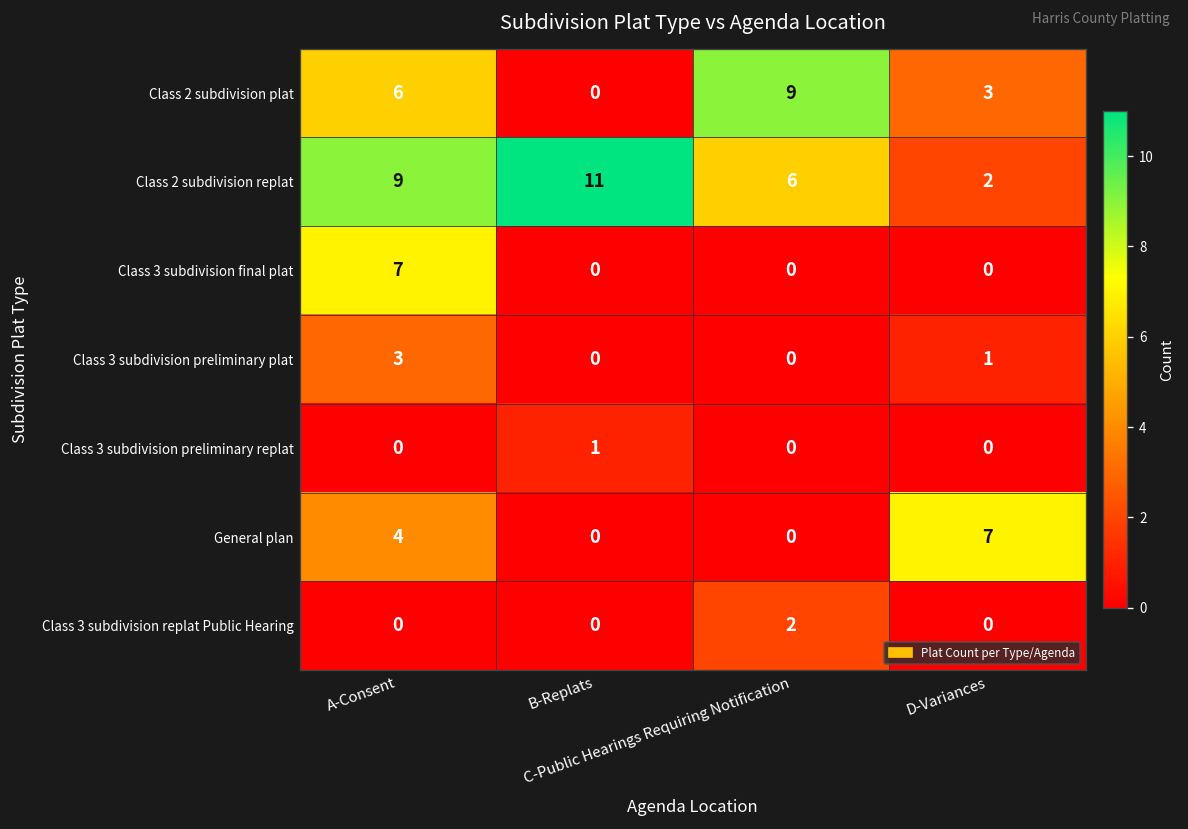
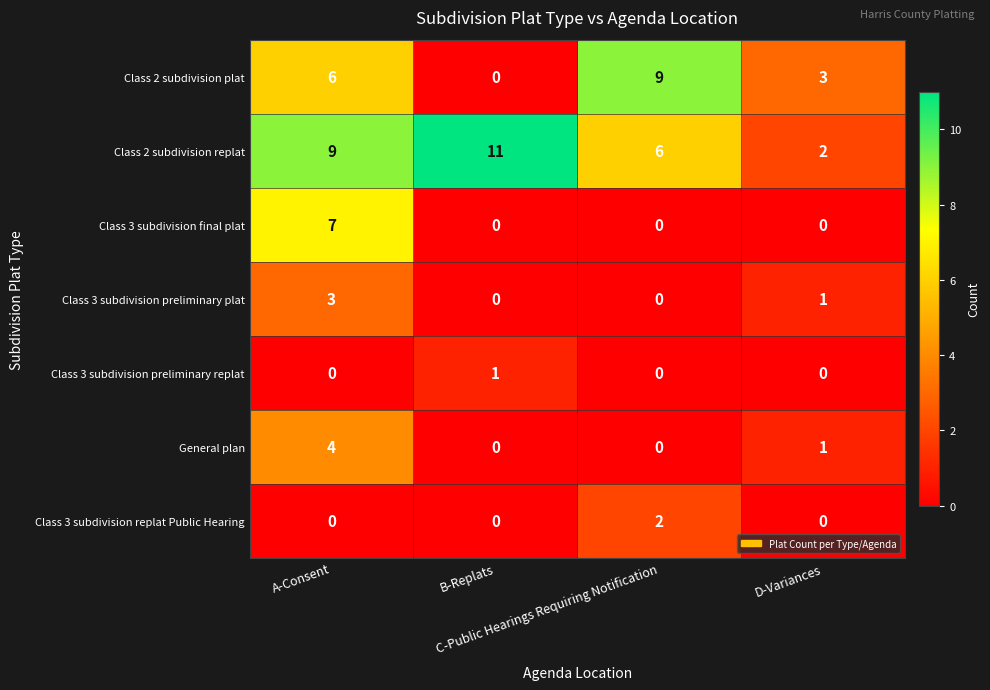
General plan, D-Variances: 7 -> 1
